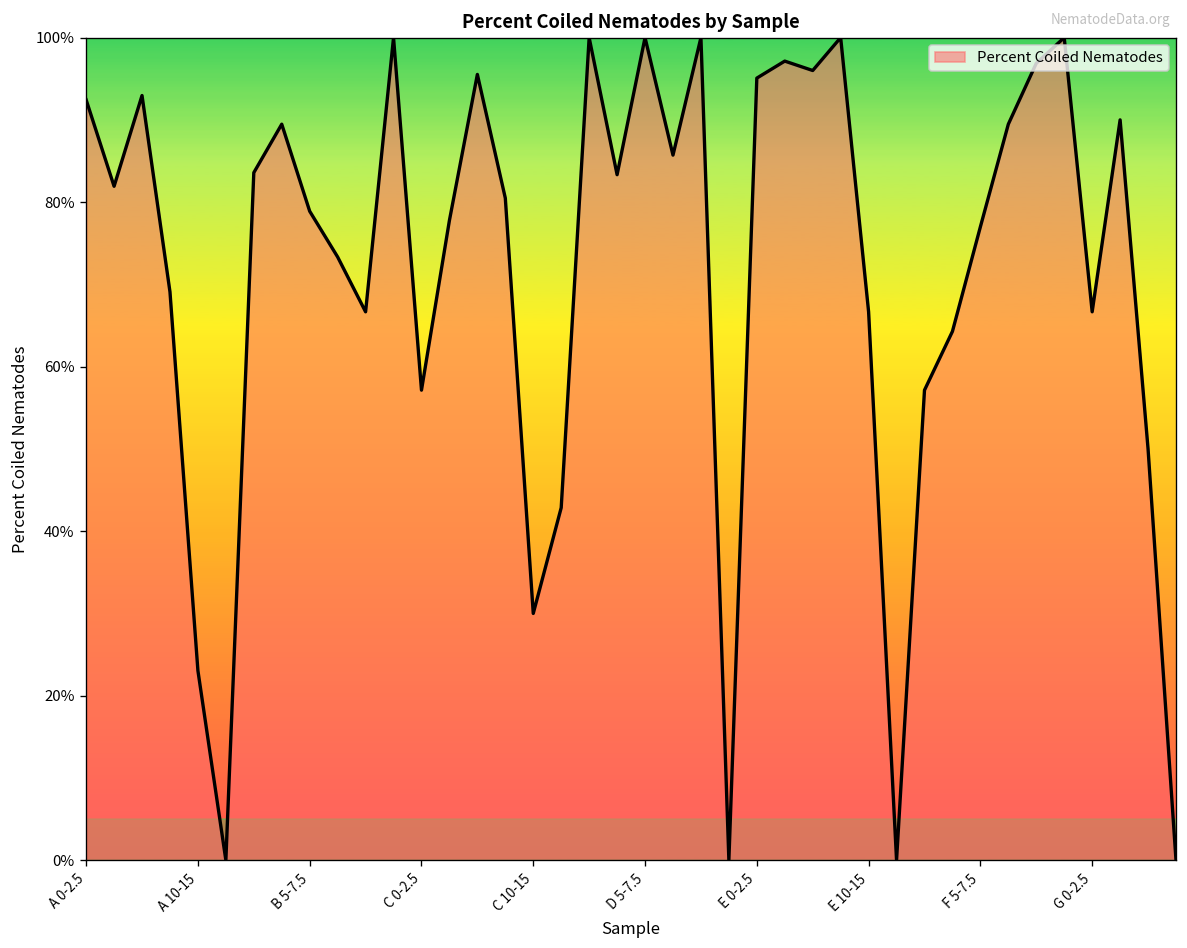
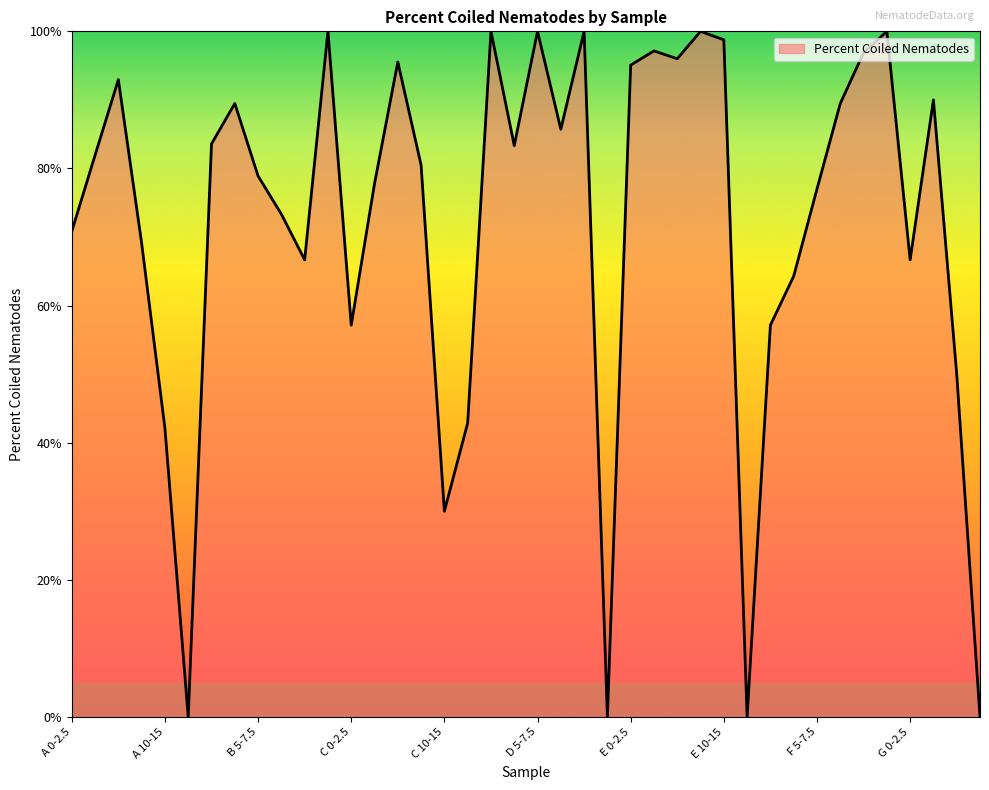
A 0-2.5: 92% -> 71%
A 10-15: 23% -> 42%
E 10-15: 67% -> 99%
